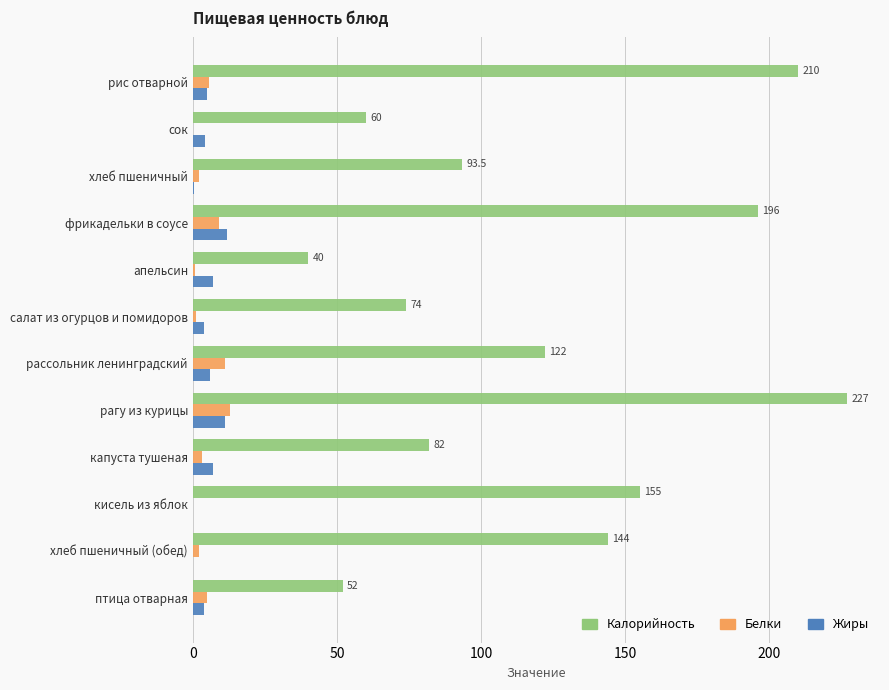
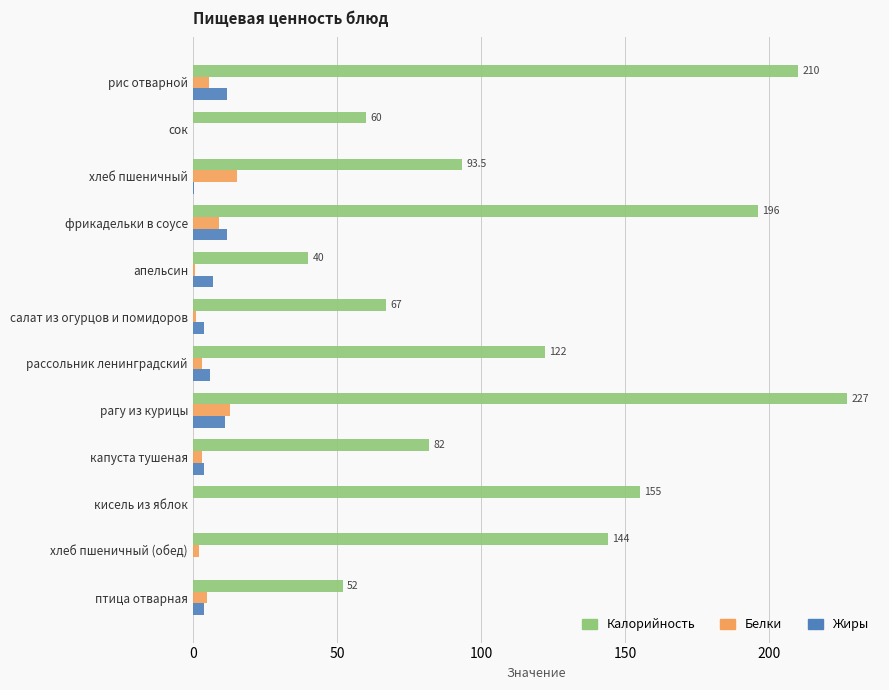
Жиры, рис отварной: 5 -> 12
Жиры, сок: 4 -> 0
Белки, хлеб пшеничный: 2 -> 15
Калорийность, салат из огурцов и помидоров: 74 -> 67
Белки, рассольник ленинградский: 11 -> 3
Жиры, капуста тушеная: 7 -> 4
